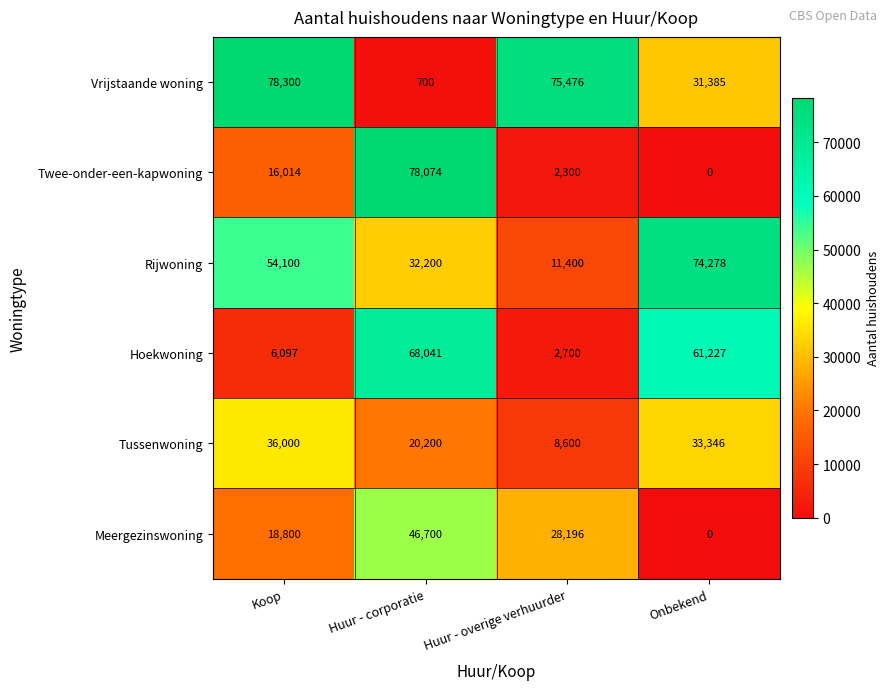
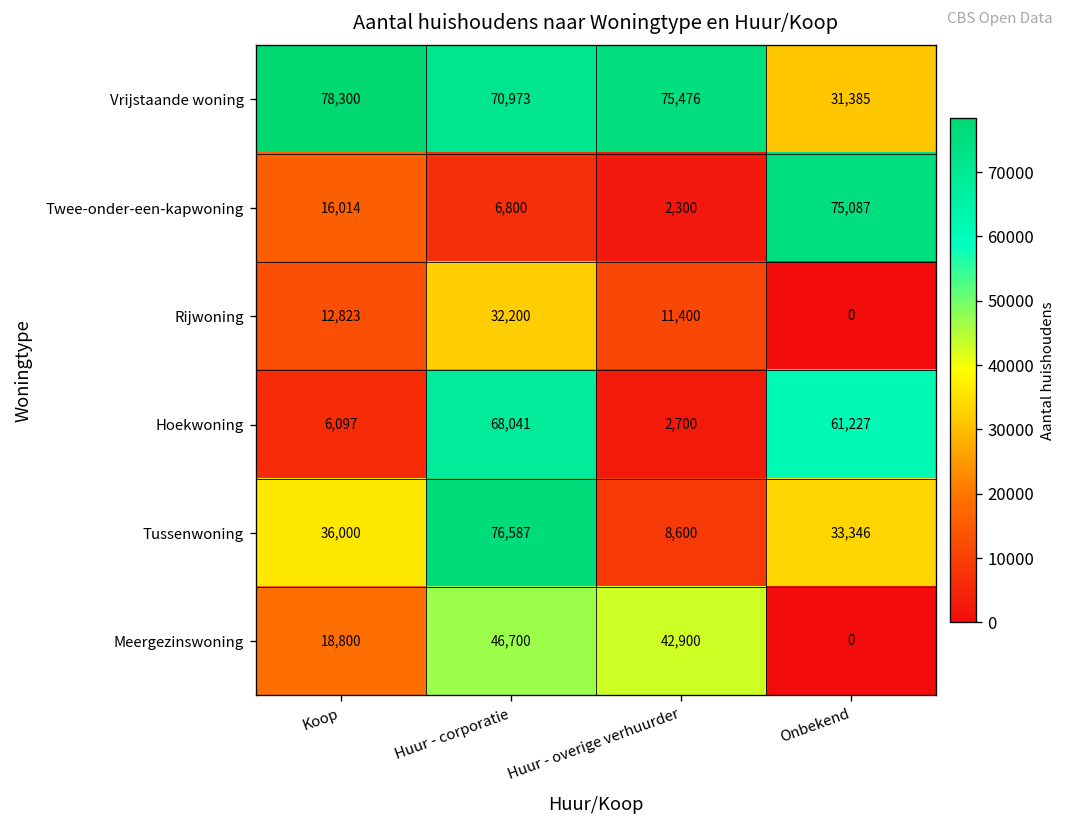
Vrijstaande woning, Huur - corporatie: 700 -> 70,973
Twee-onder-een-kapwoning, Huur - corporatie: 78,074 -> 6,800
Twee-onder-een-kapwoning, Onbekend: 0 -> 75,087
Rijwoning, Koop: 54,100 -> 12,823
Rijwoning, Onbekend: 74,278 -> 0
Tussenwoning, Huur - corporatie: 20,200 -> 76,587
Meergezinswoning, Huur - overige verhuurder: 28,196 -> 42,900
